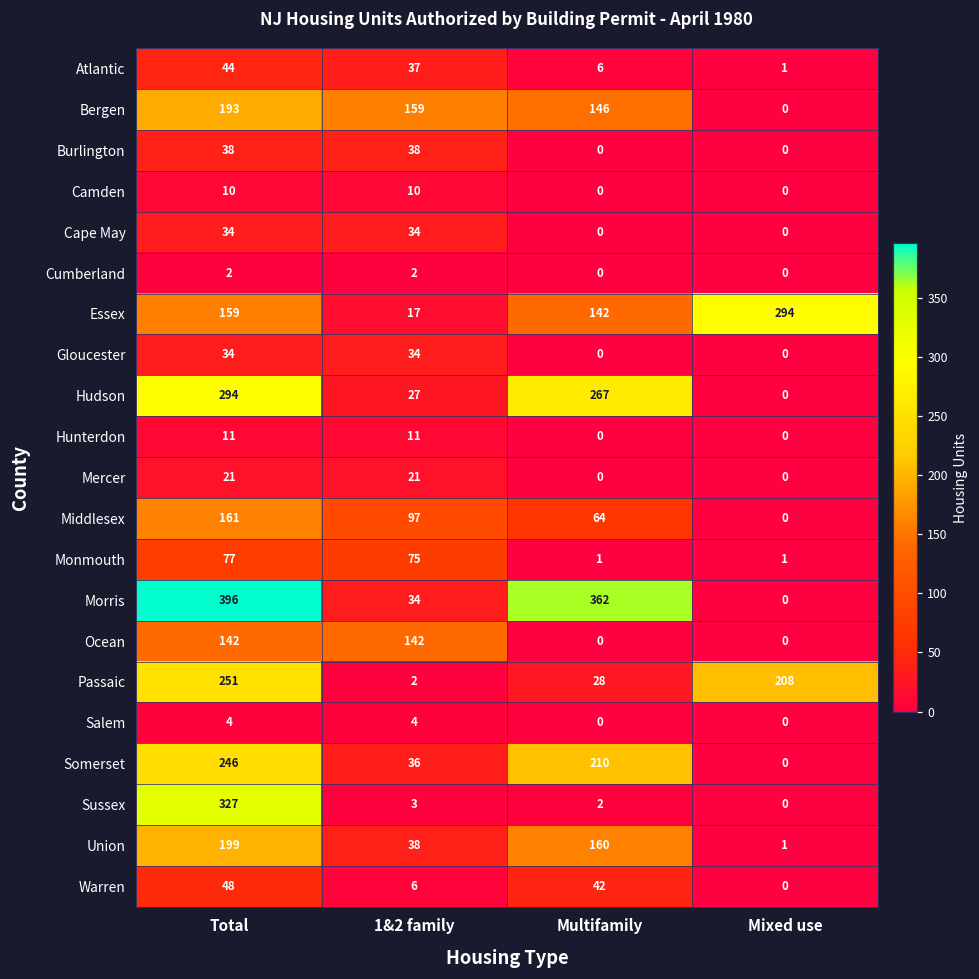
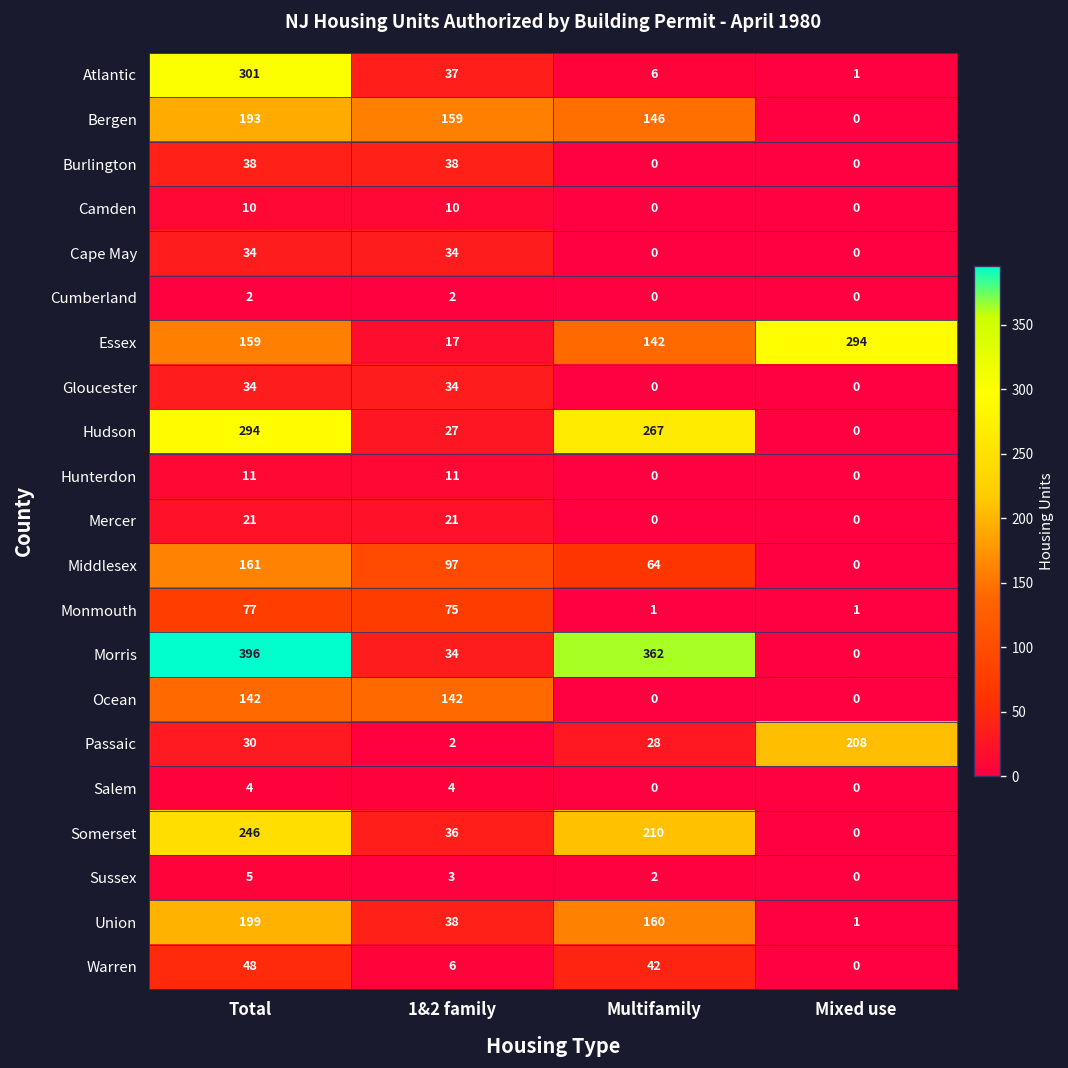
Atlantic, Total: 44 -> 301
Passaic, Total: 251 -> 30
Sussex, Total: 327 -> 5
